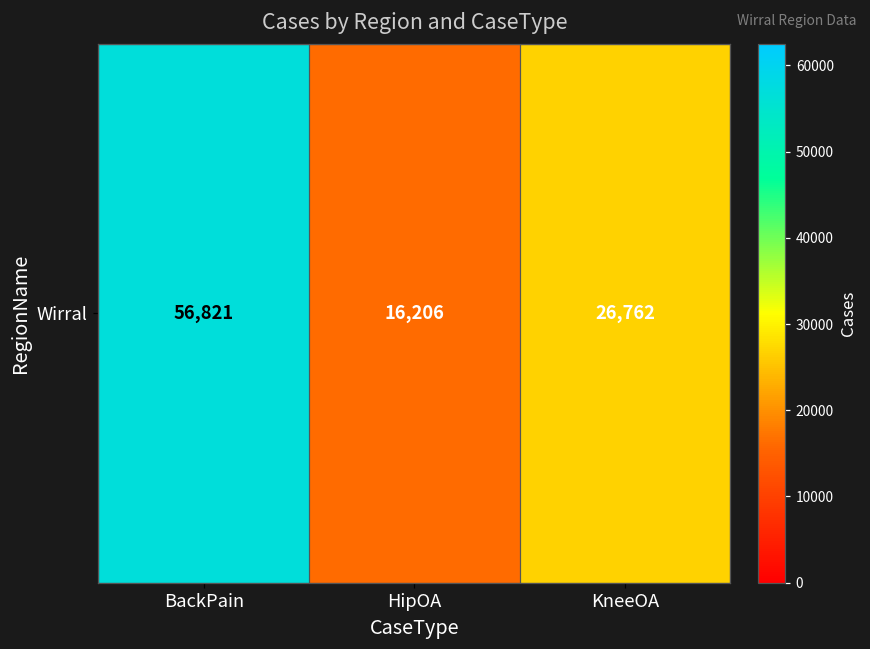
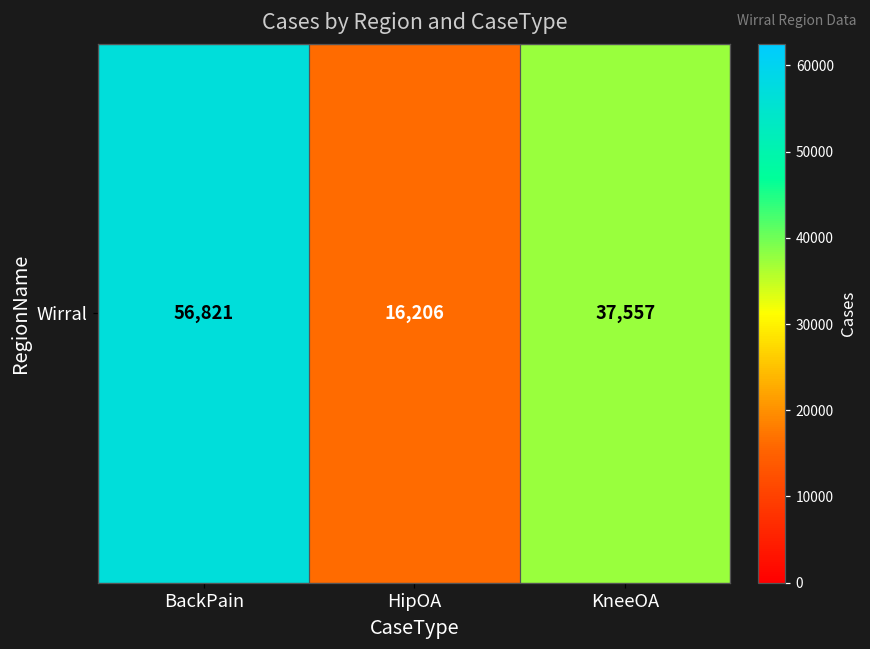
Wirral, KneeOA: 26,762 -> 37,557
